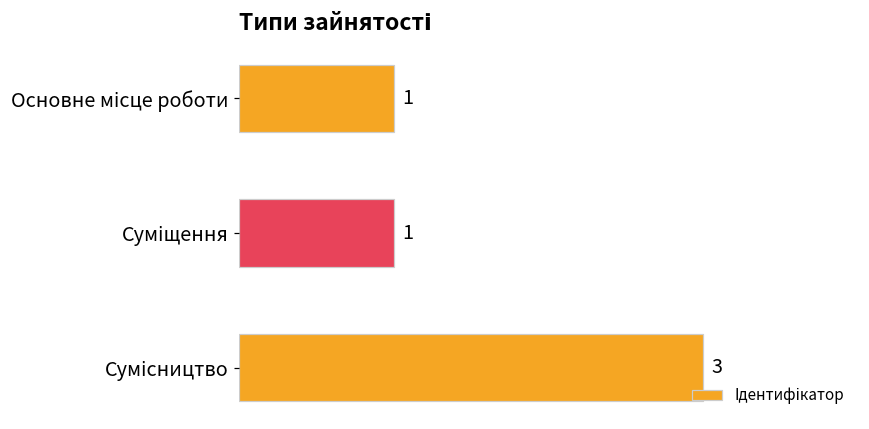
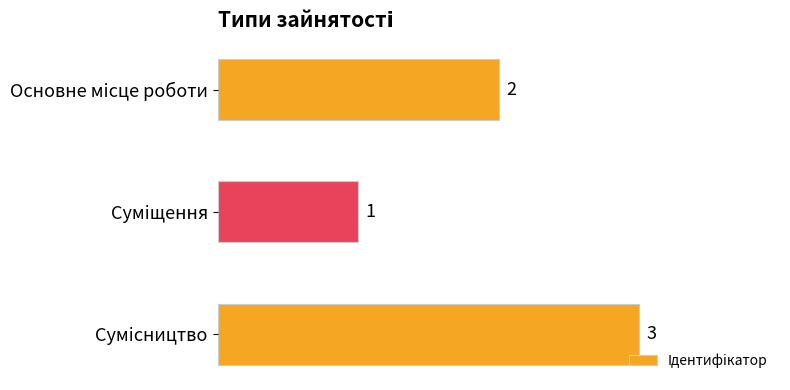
Основне місце роботи: 1 -> 2
